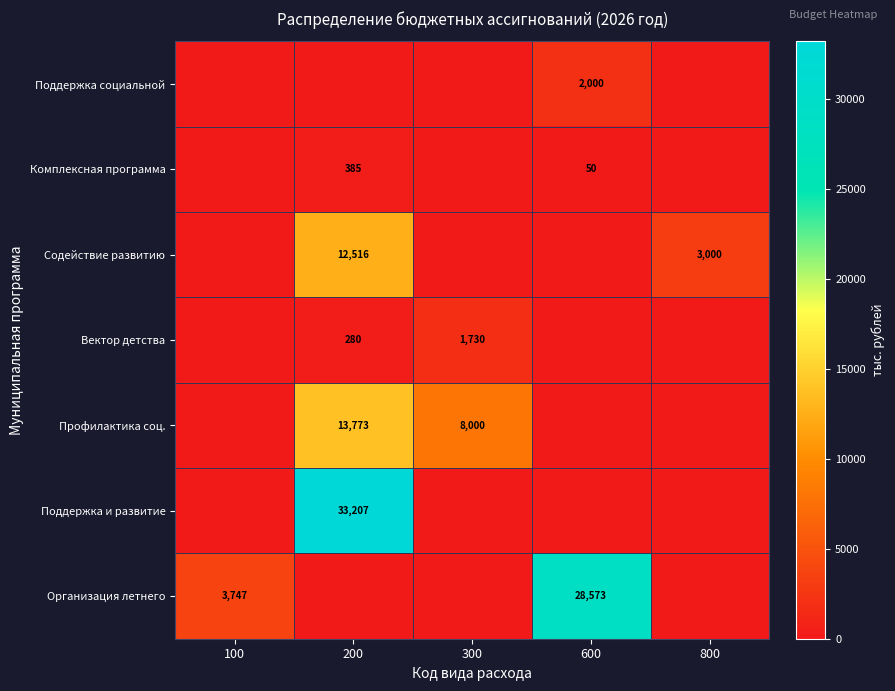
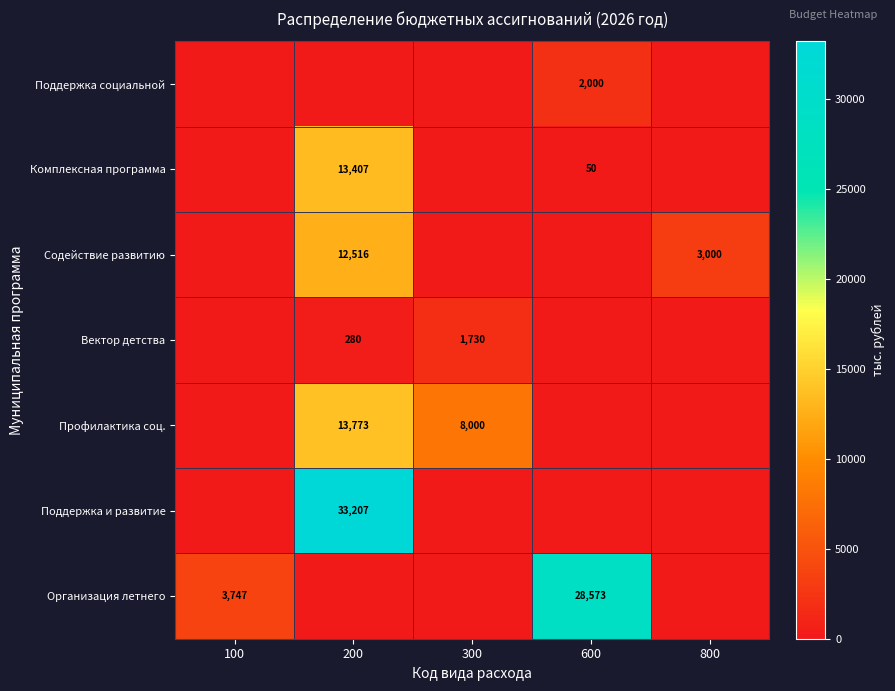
Комплексная программа, 200: 385 -> 13,407
